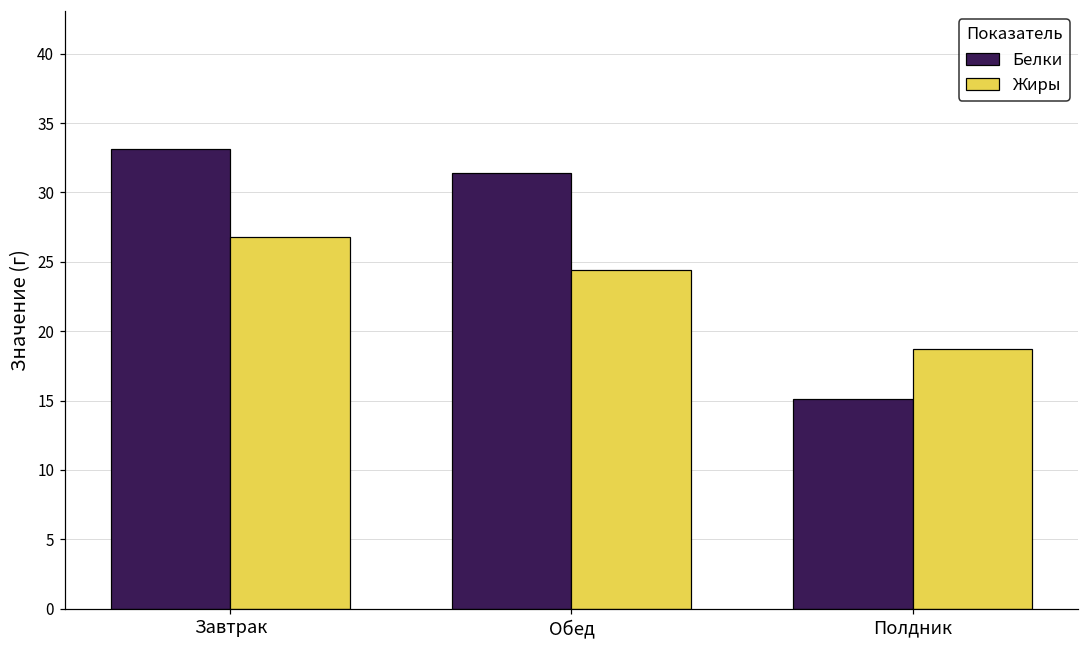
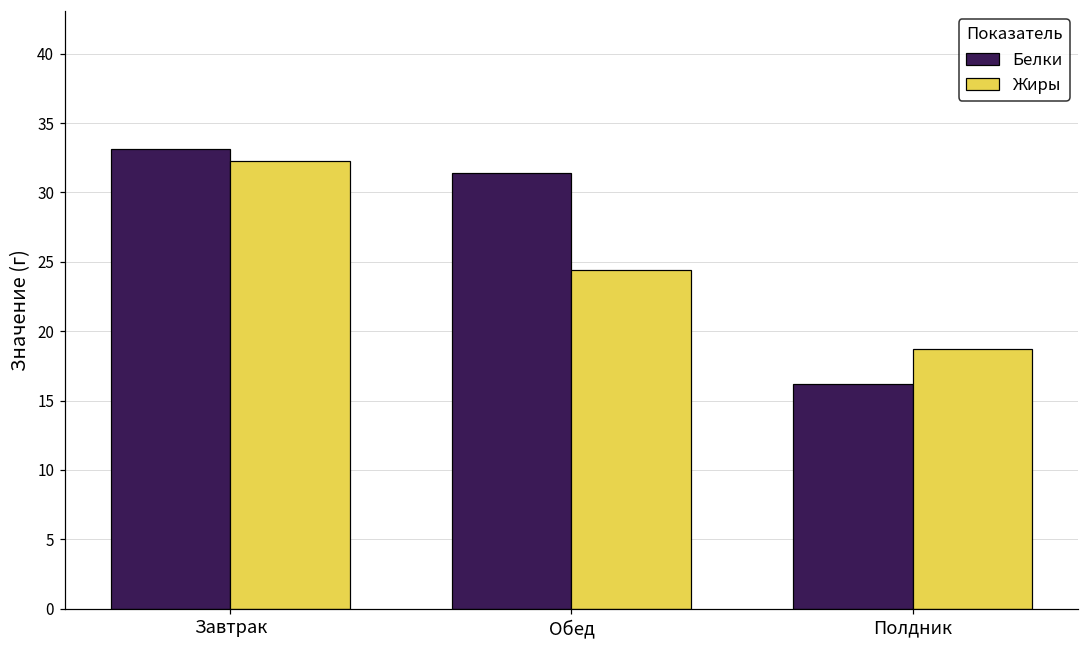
Жиры, Завтрак: 26.8 -> 32.2
Белки, Полдник: 15.1 -> 16.2
